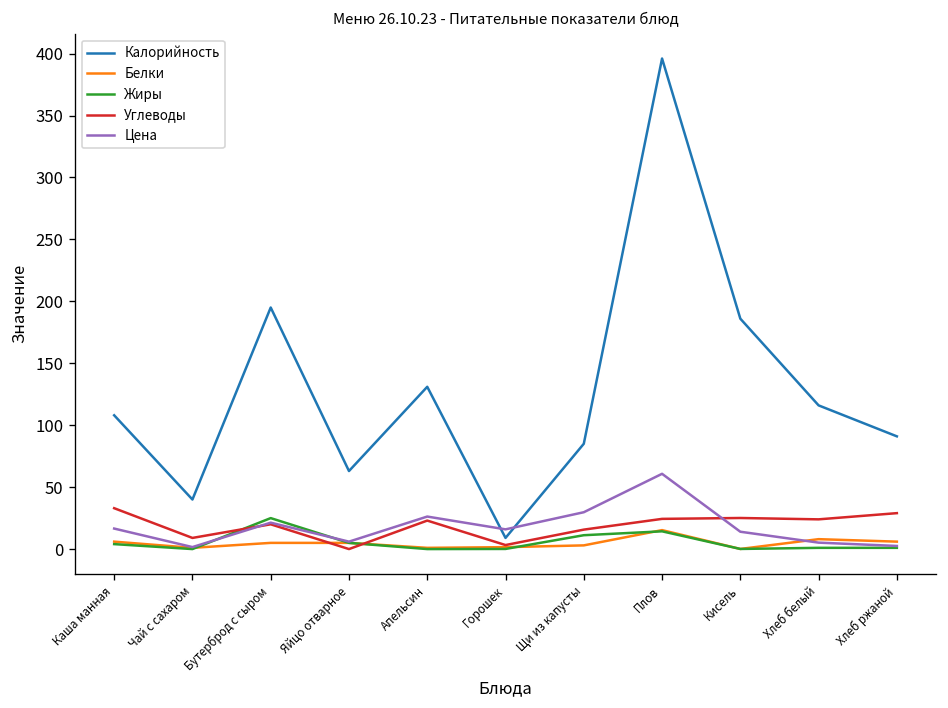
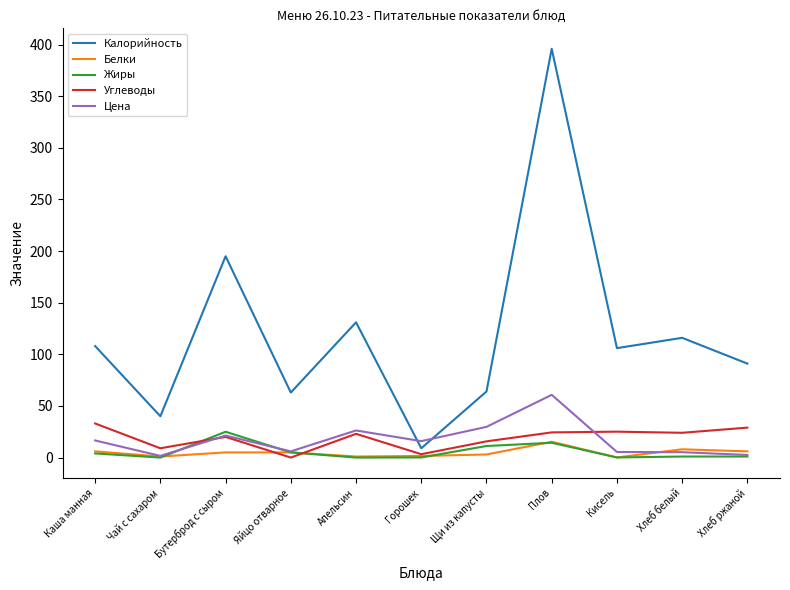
Калорийность, Щи из капусты: 85 -> 64
Калорийность, Кисель: 186 -> 106
Цена, Кисель: 14 -> 5
